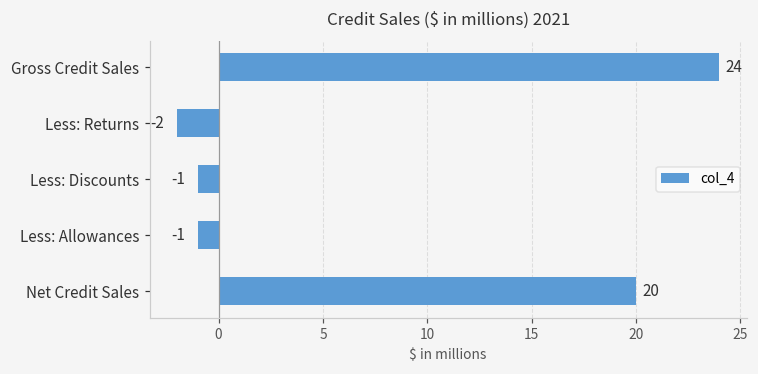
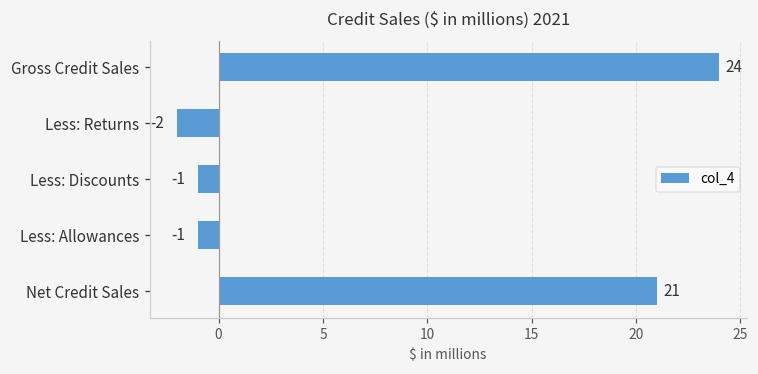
Net Credit Sales: 20 -> 21
